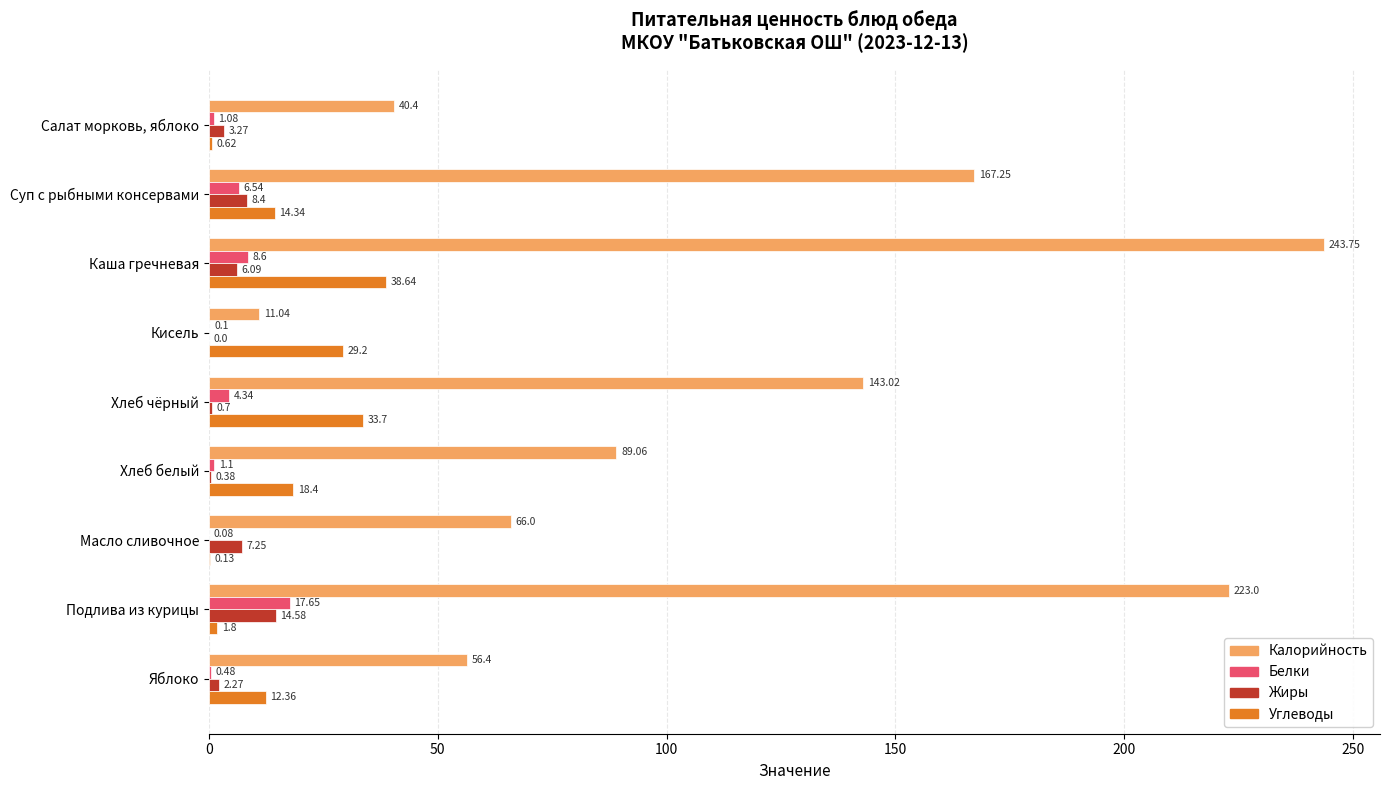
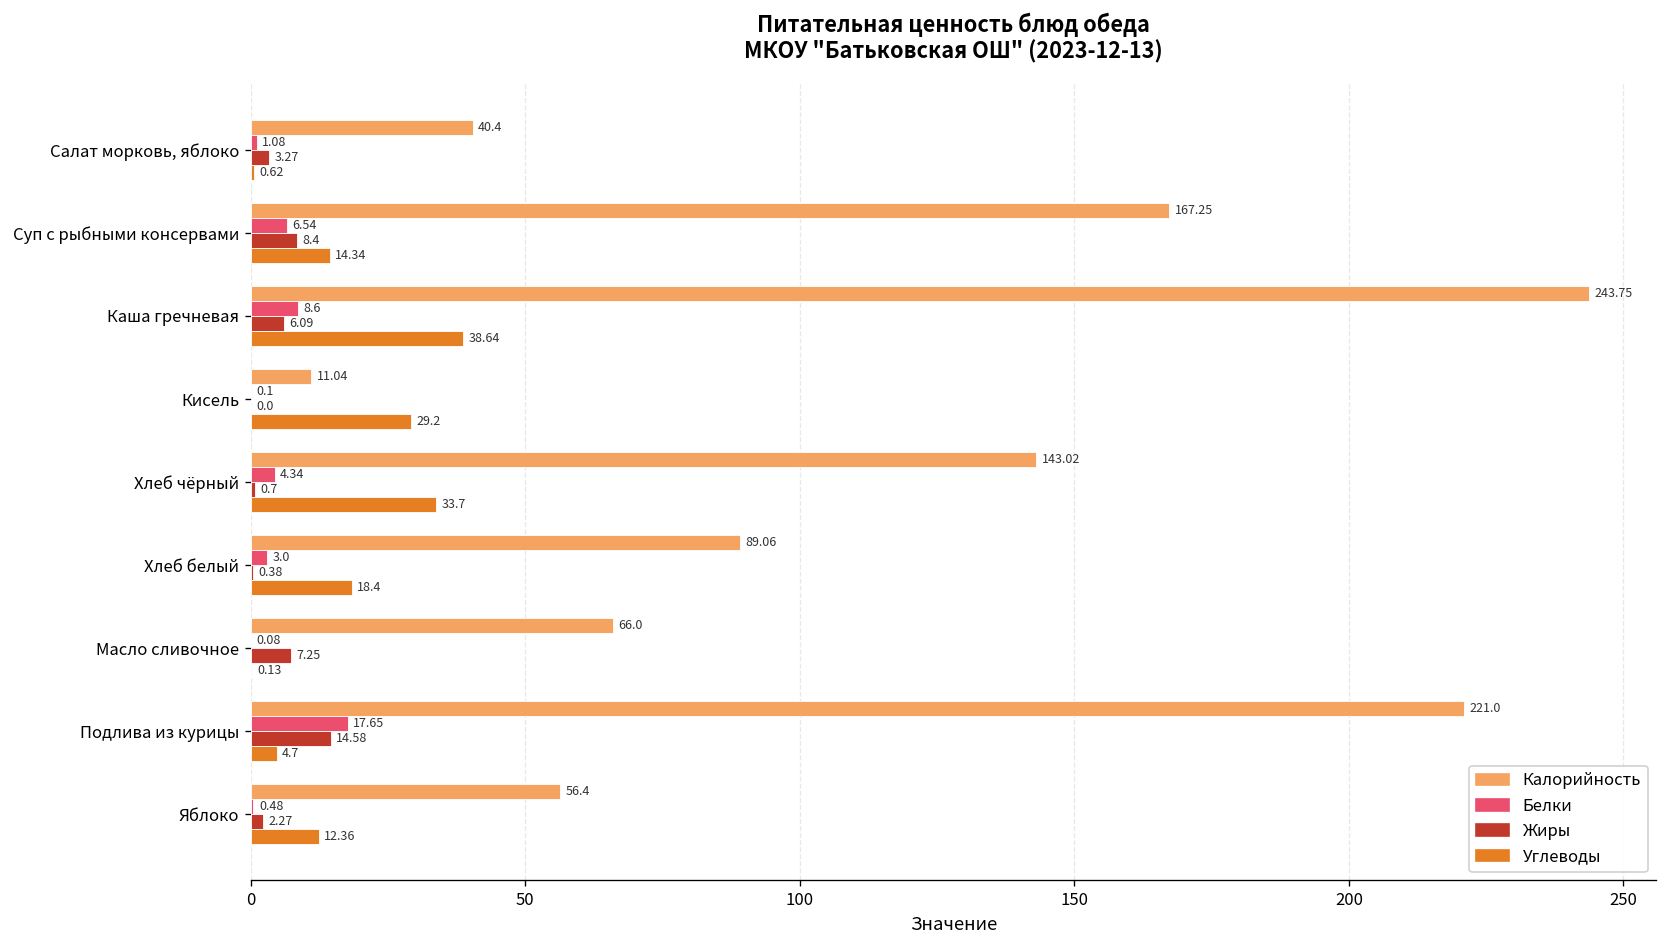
Белки, Хлеб белый: 1.1 -> 3.0
Калорийность, Подлива из курицы: 223.0 -> 221.0
Углеводы, Подлива из курицы: 1.8 -> 4.7
